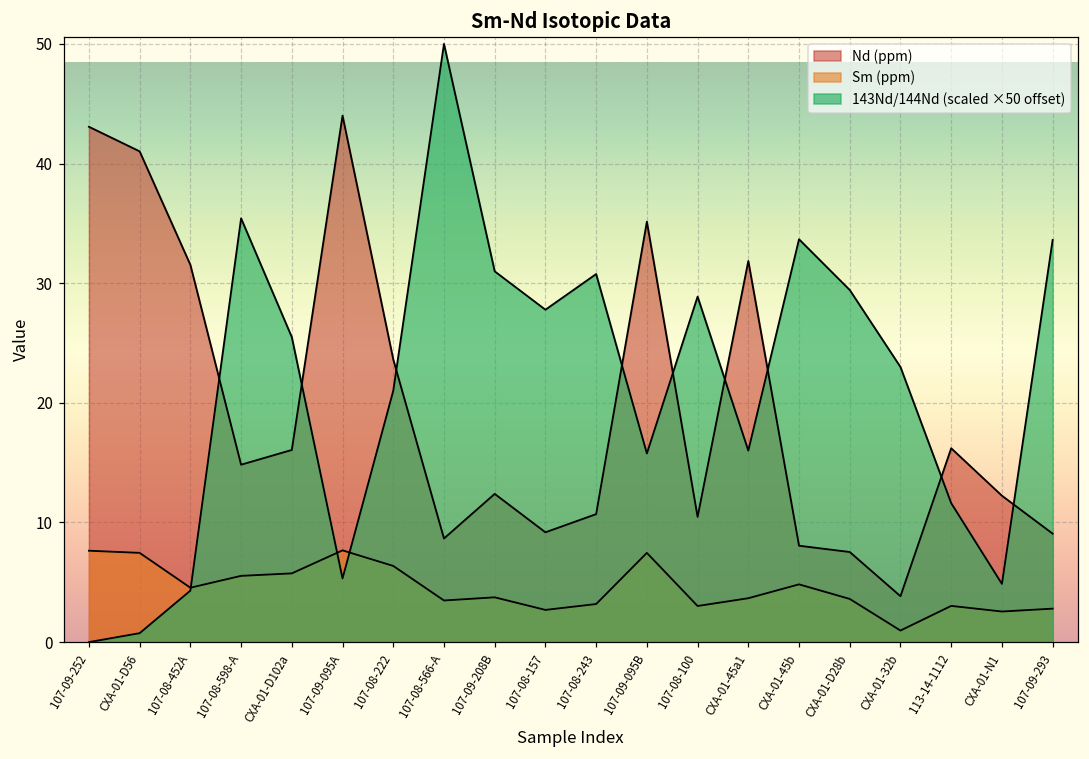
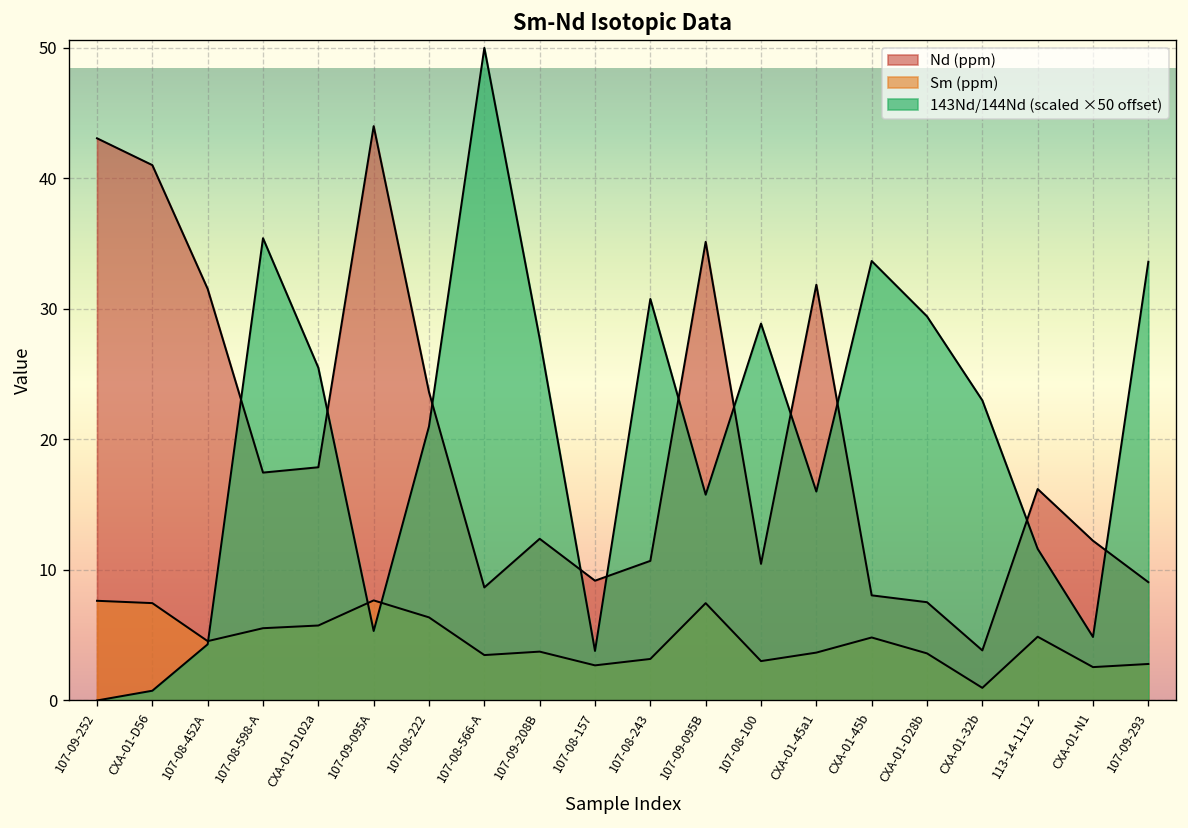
Nd (ppm), 107-08-598-A: 14.8 -> 17.5
Nd (ppm), CXA-01-D102a: 16.1 -> 17.9
143Nd/144Nd (scaled ×50 offset), 107-09-208B: 31.0 -> 27.7
143Nd/144Nd (scaled ×50 offset), 107-08-157: 27.8 -> 3.8
Sm (ppm), 113-14-1112: 3.0 -> 4.9
